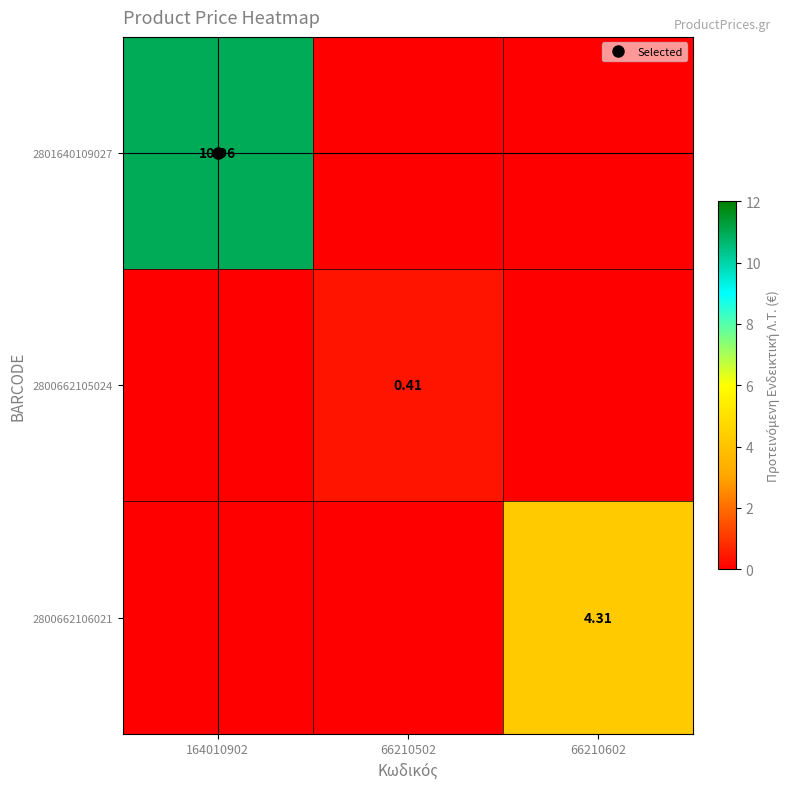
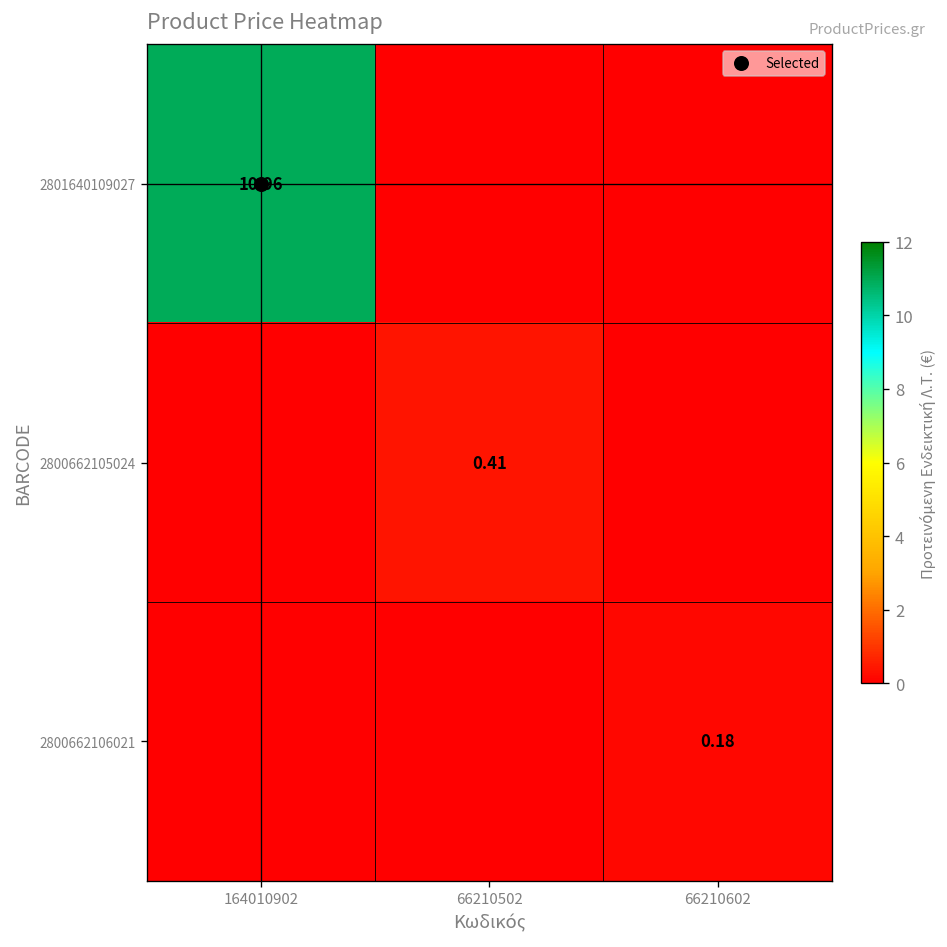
2800662106021, 66210602: 4.31 -> 0.18
